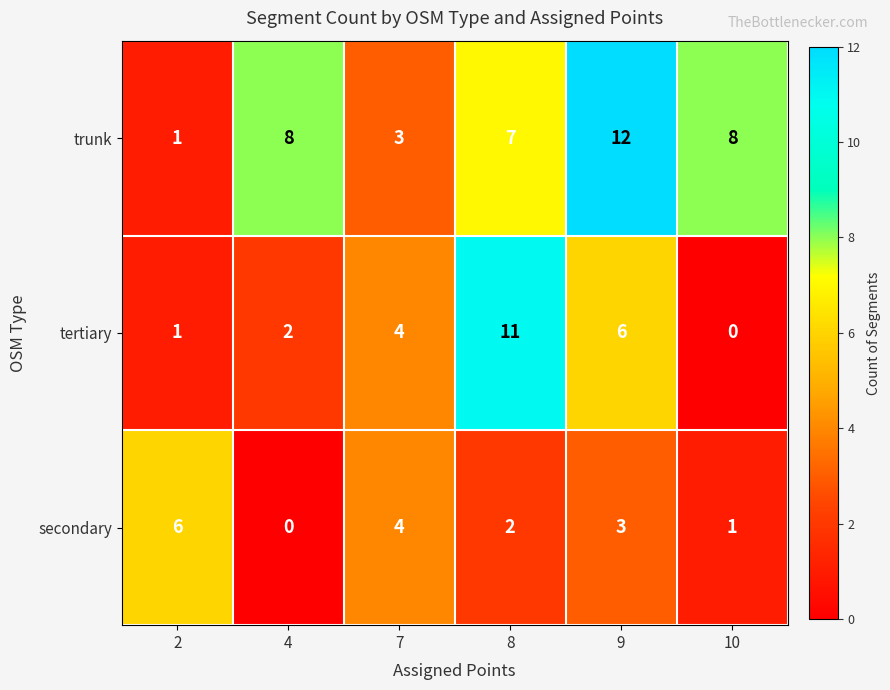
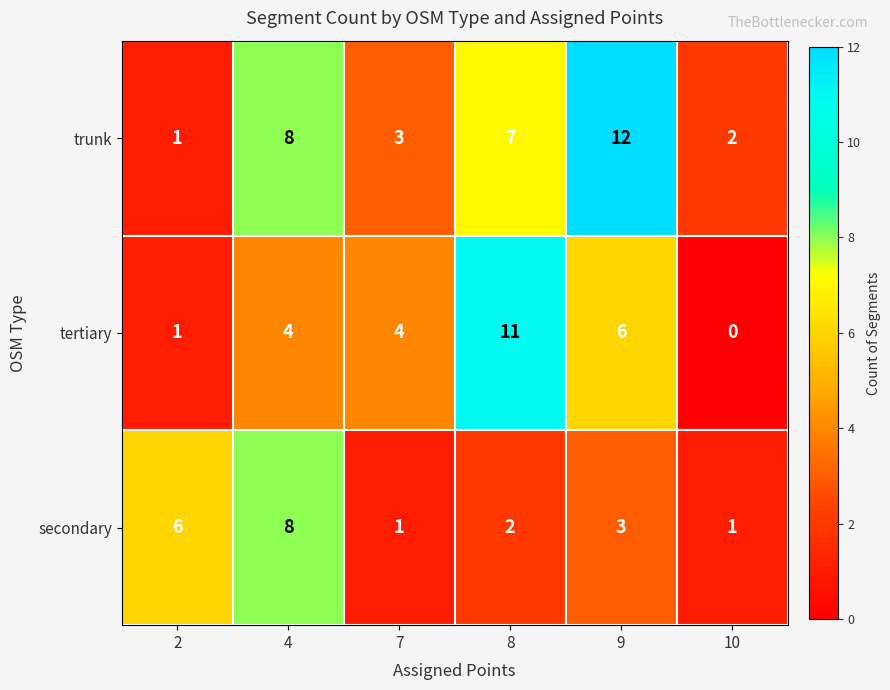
trunk, 10: 8 -> 2
tertiary, 4: 2 -> 4
secondary, 4: 0 -> 8
secondary, 7: 4 -> 1
